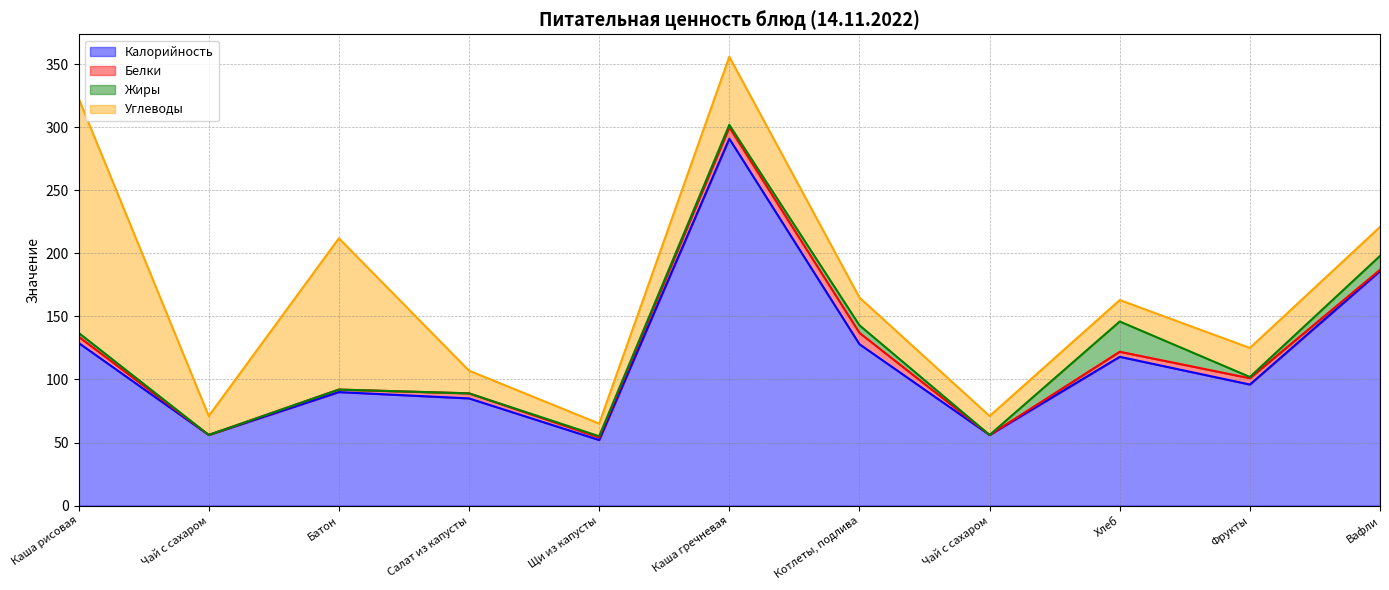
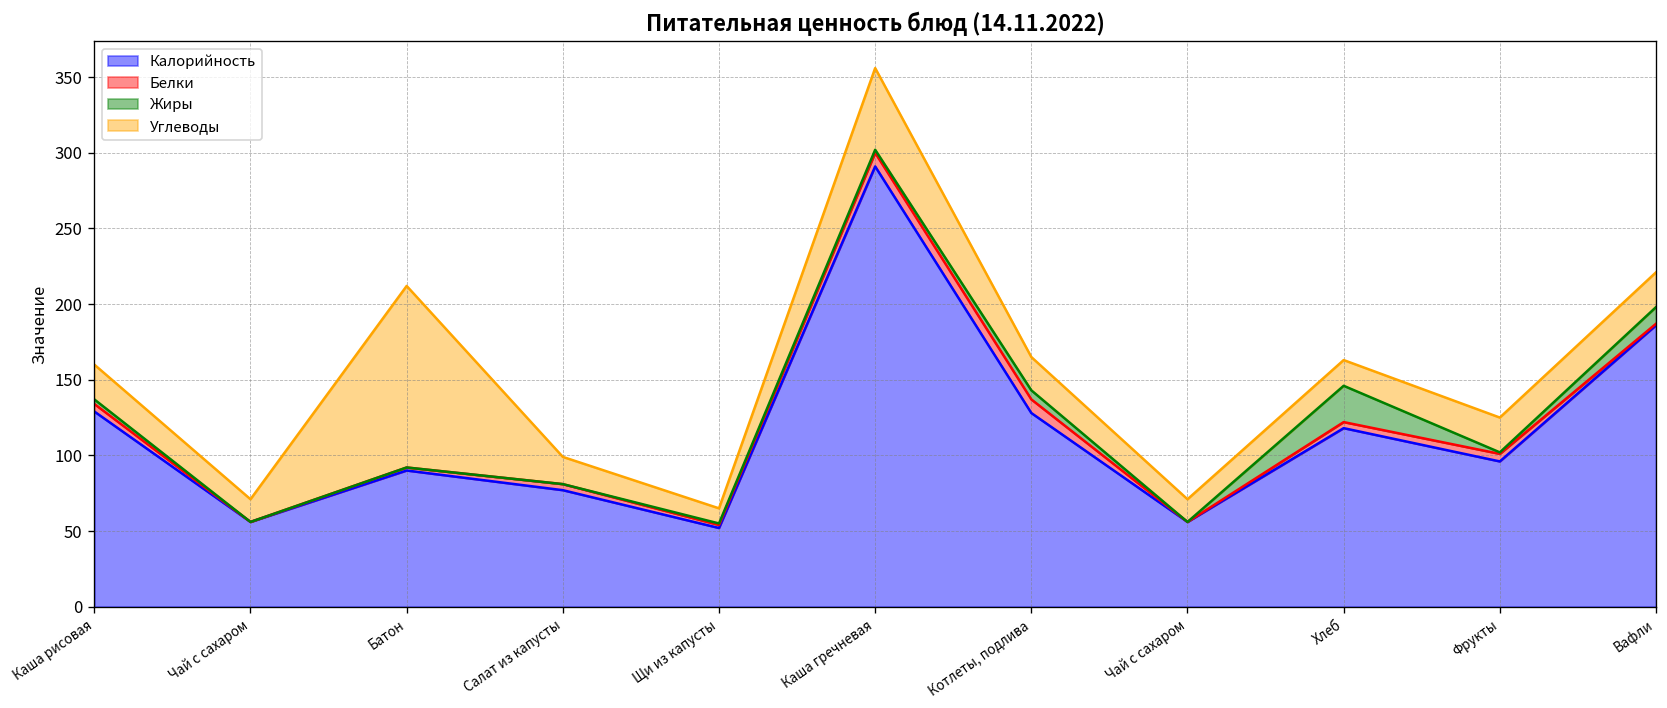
Углеводы, Каша рисовая: 186 -> 23
Калорийность, Салат из капусты: 85 -> 77
